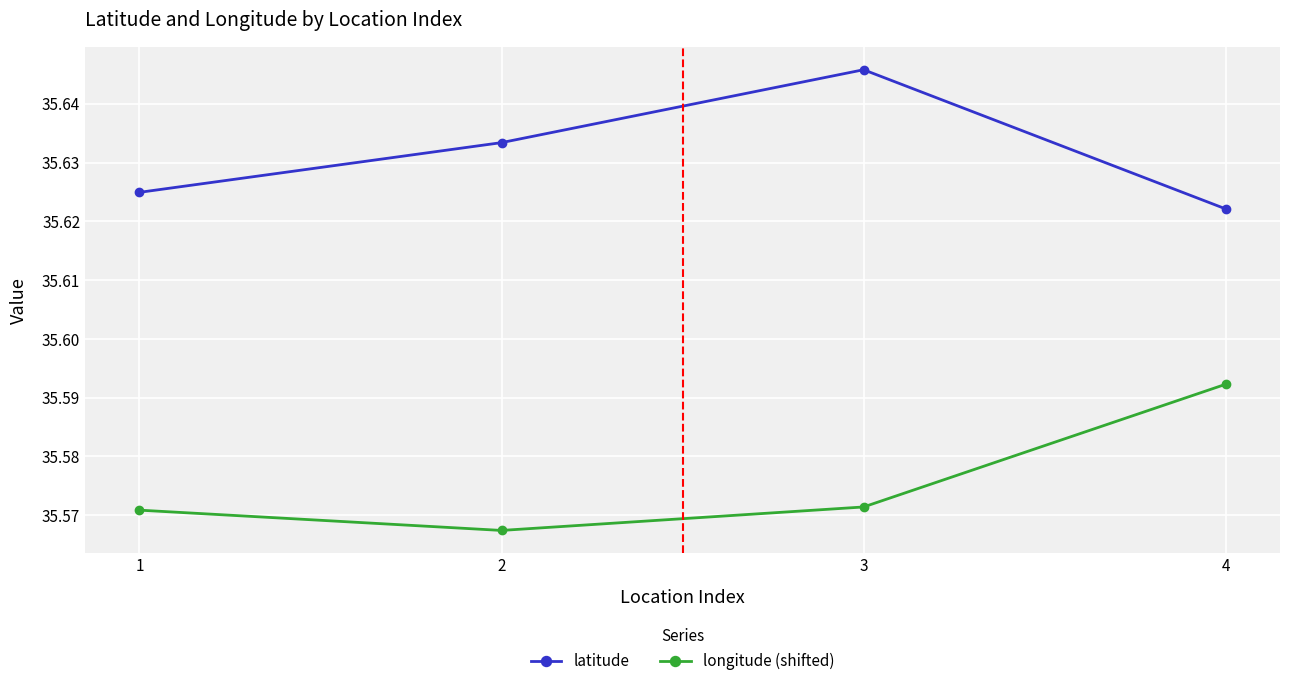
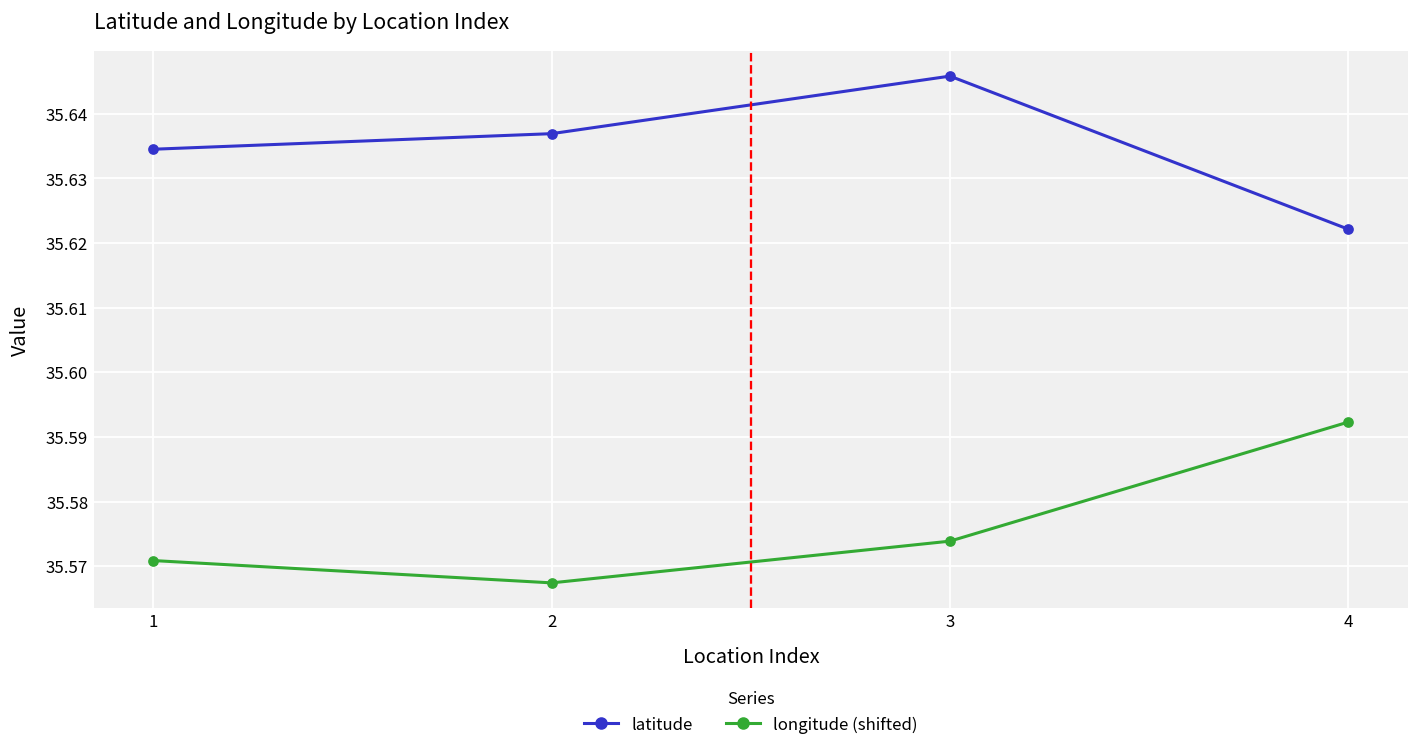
latitude, 1: 35.625 -> 35.634
latitude, 2: 35.633 -> 35.637
longitude (shifted), 3: 35.571 -> 35.574
